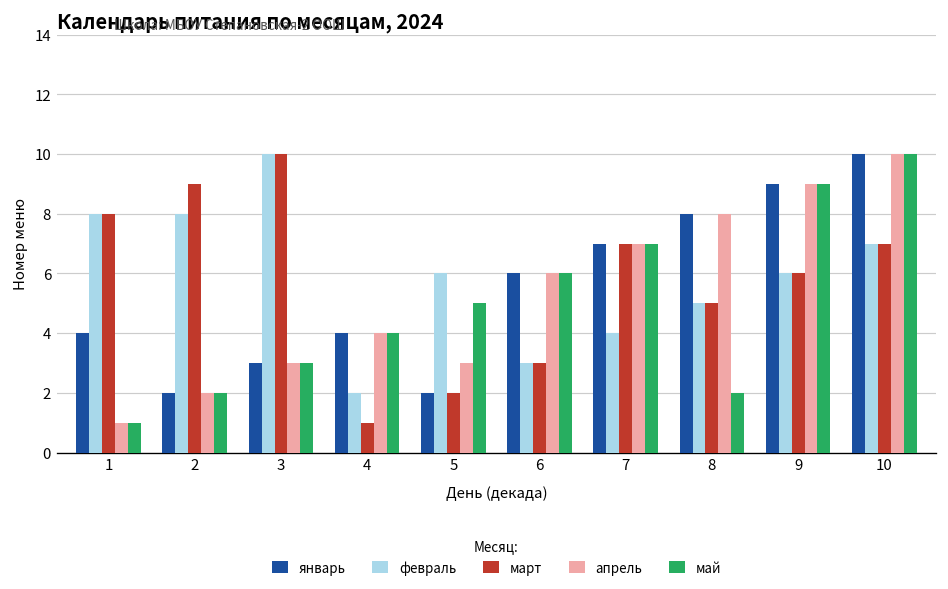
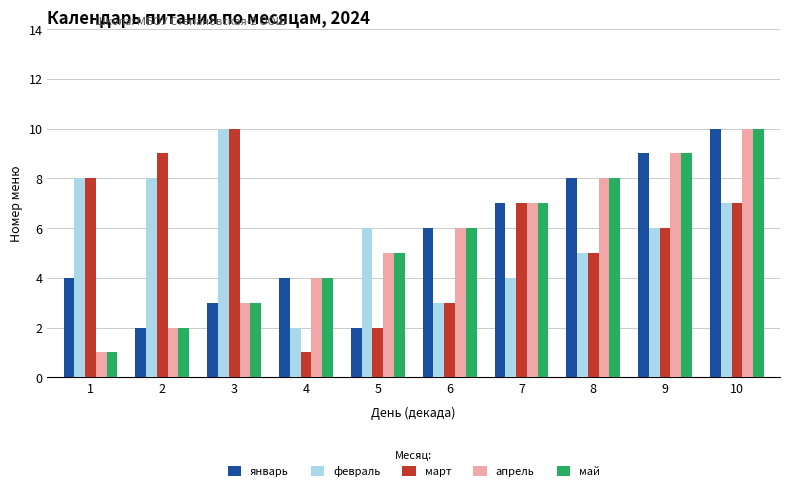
апрель, 5: 3 -> 5
май, 8: 2 -> 8
